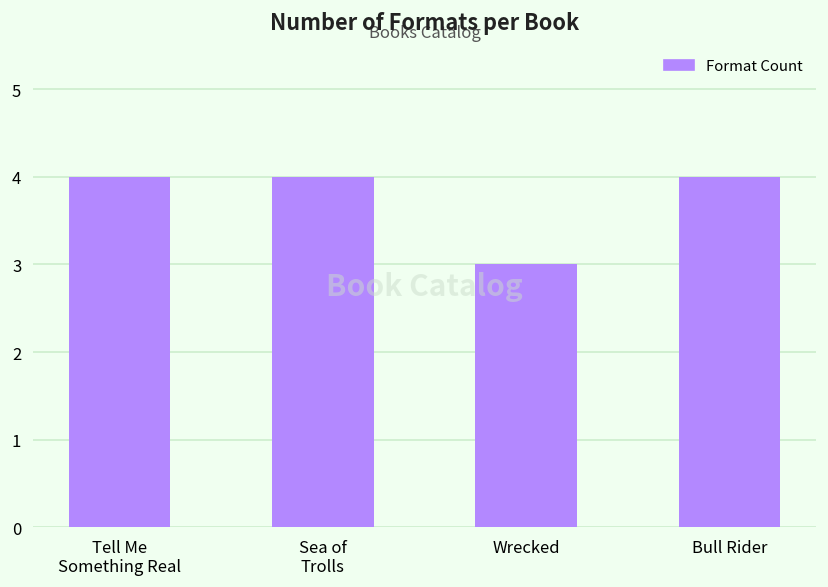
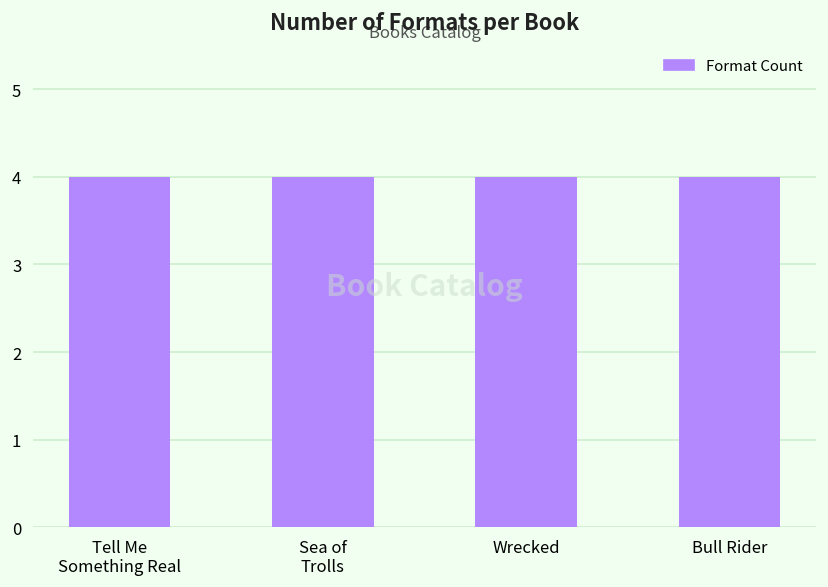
Wrecked: 3 -> 4
